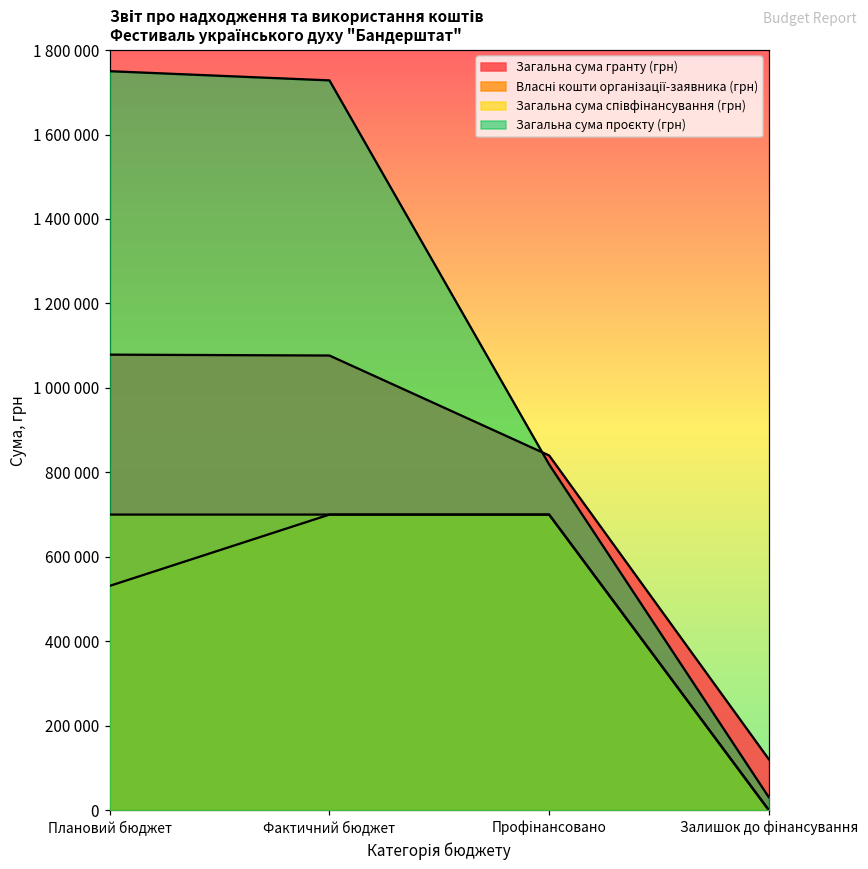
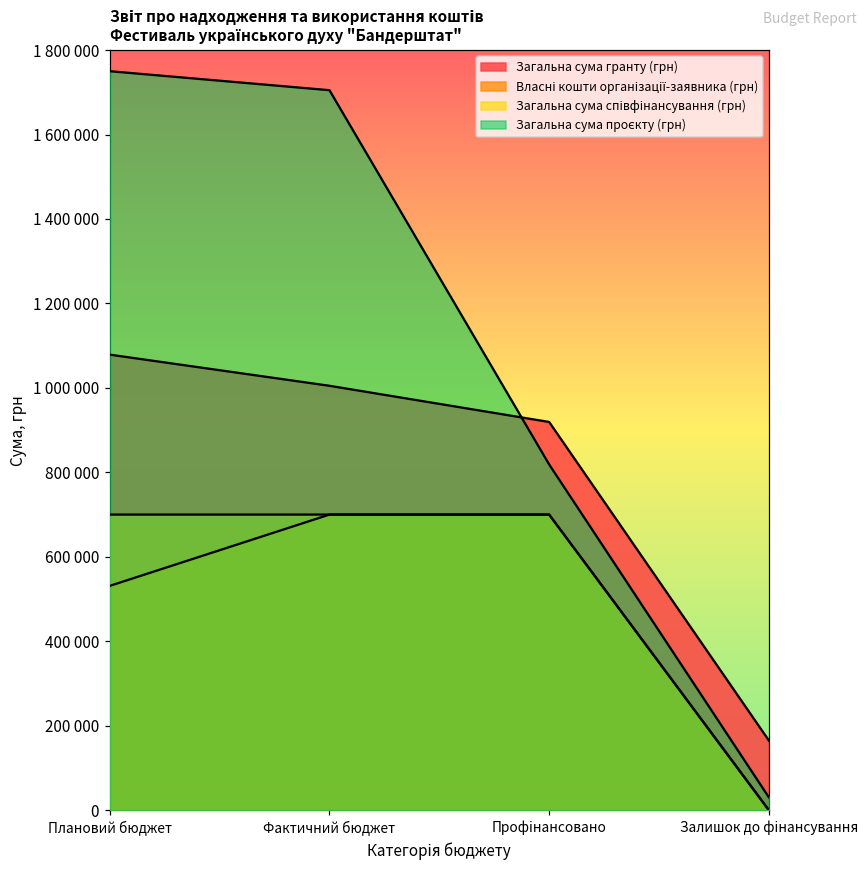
Загальна сума гранту (грн), Фактичний бюджет: 1080000 -> 1010000
Загальна сума проєкту (грн), Фактичний бюджет: 1730000 -> 1710000
Загальна сума гранту (грн), Профінансовано: 840000 -> 920000
Загальна сума гранту (грн), Залишок до фінансування: 120000 -> 170000
